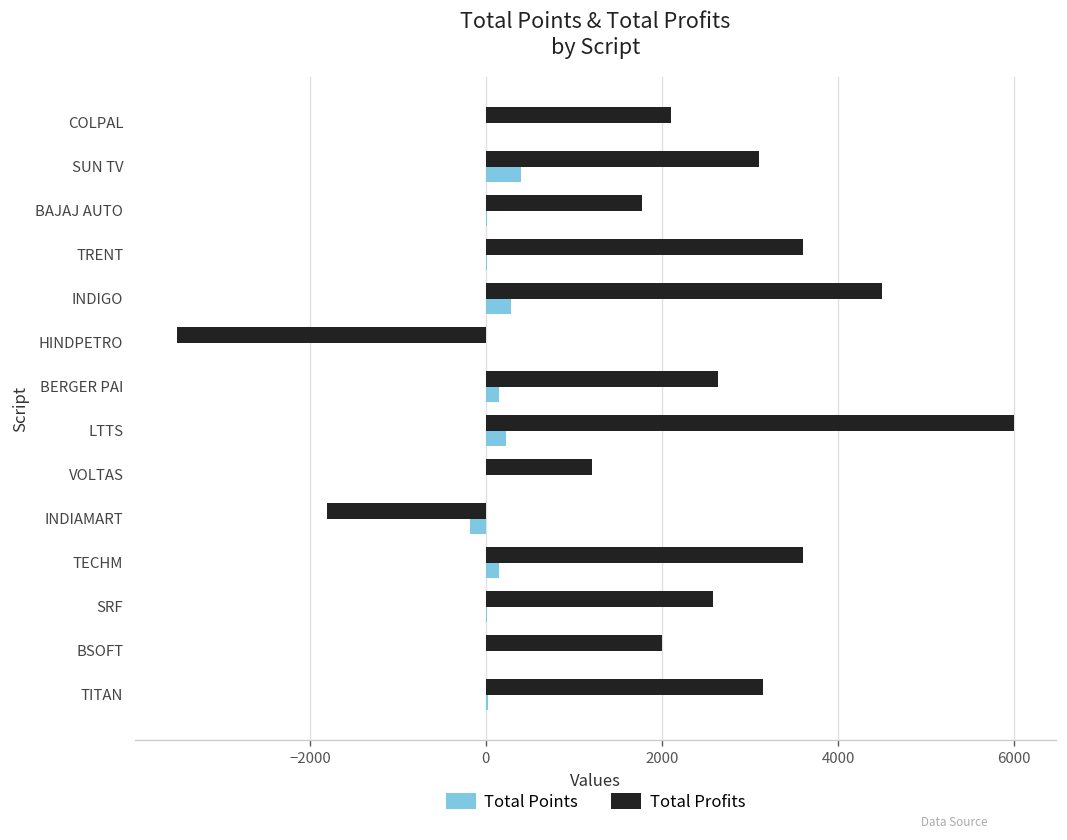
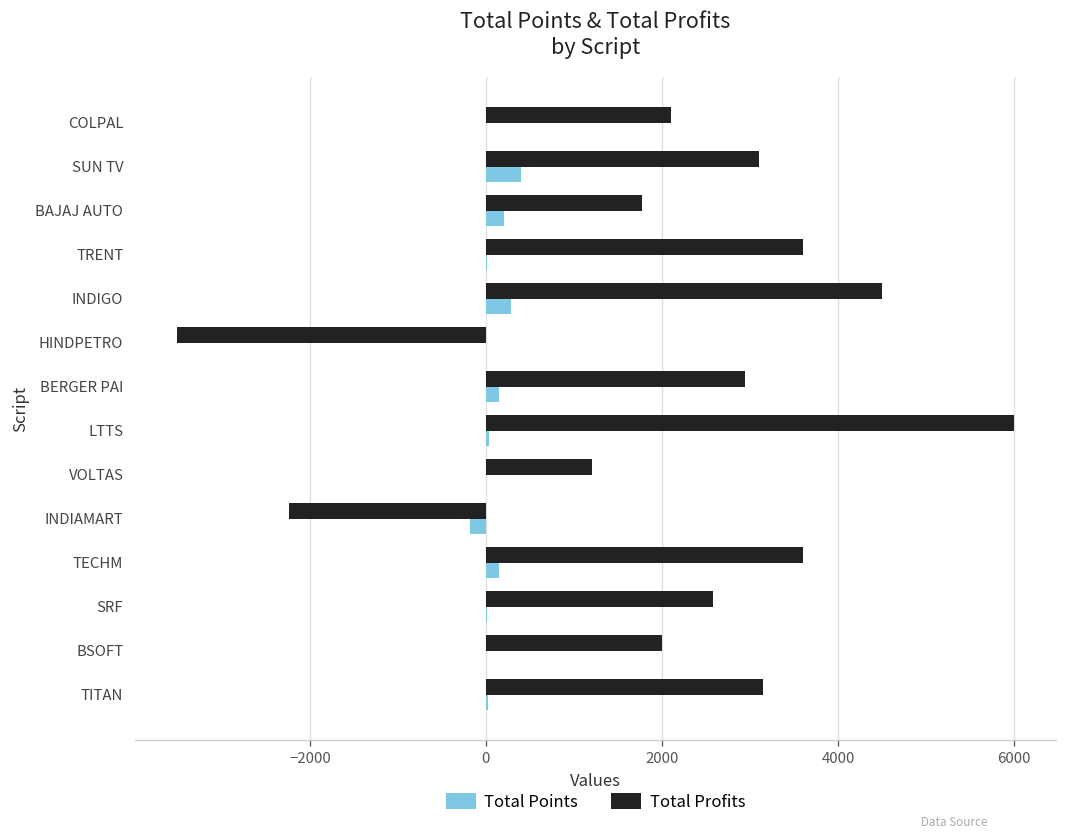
Total Points, BAJAJ AUTO: 0 -> 200
Total Profits, BERGER PAI: 2600 -> 2900
Total Points, LTTS: 200 -> 0
Total Profits, INDIAMART: -1800 -> -2200
